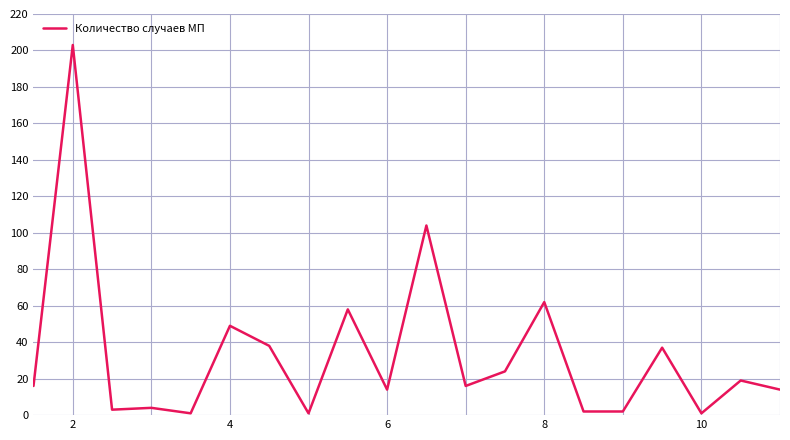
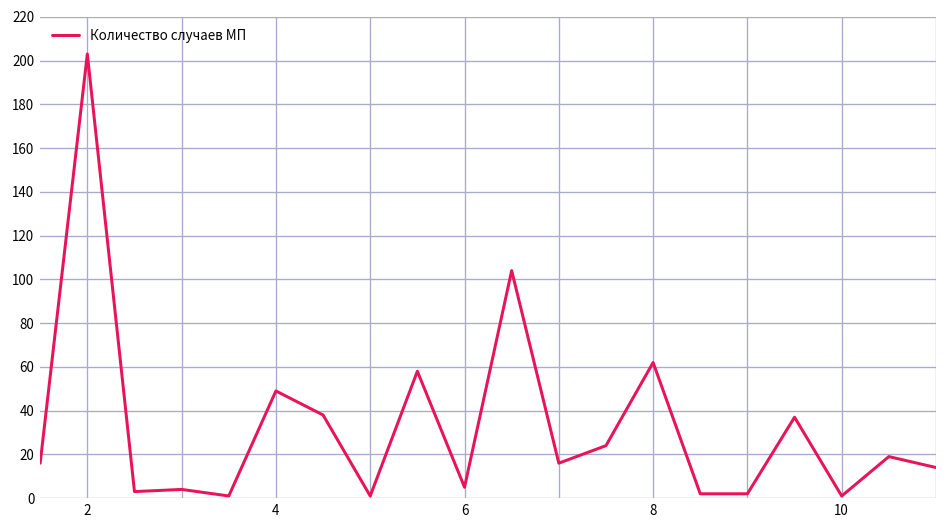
6: 14 -> 5
